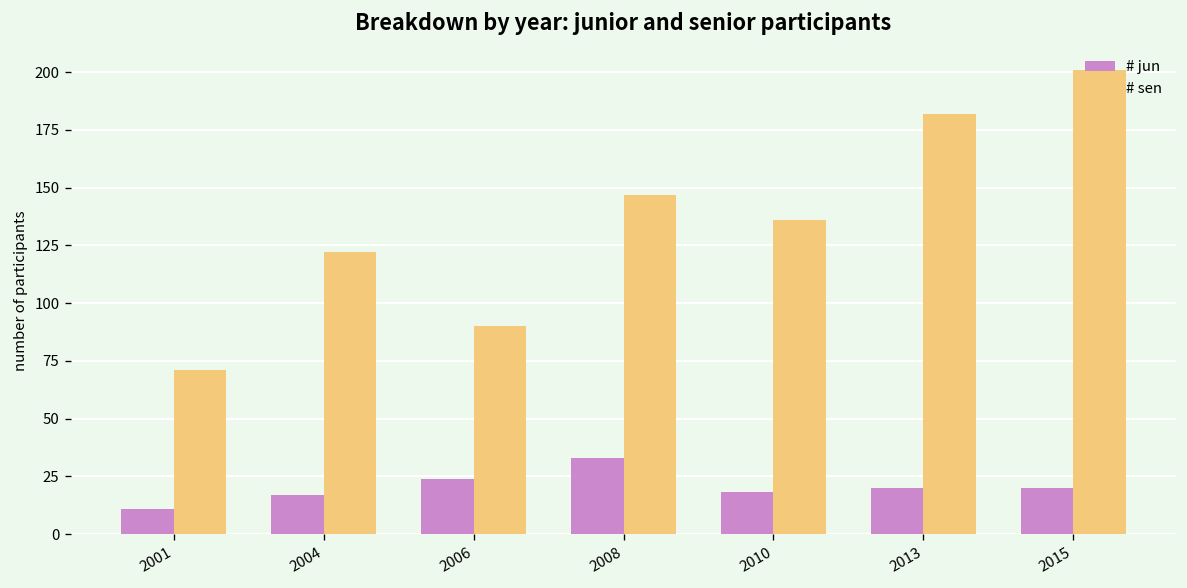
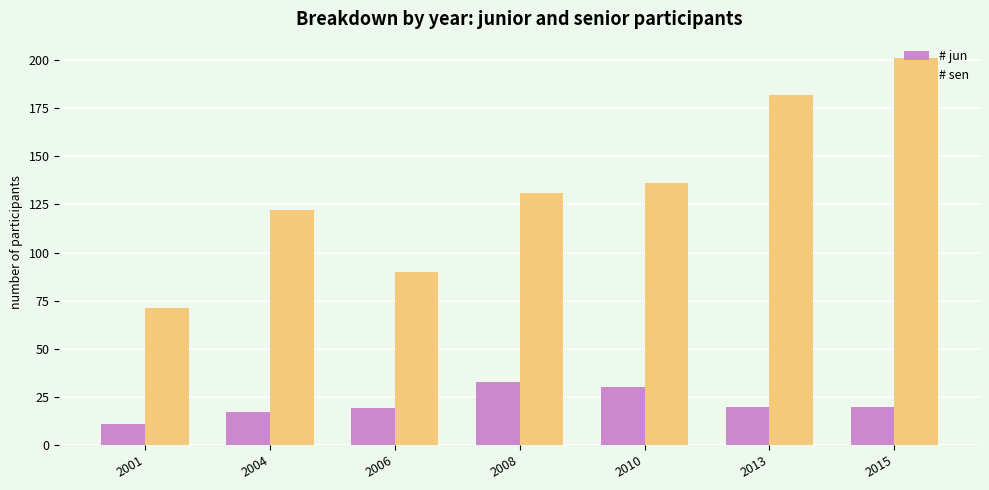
# jun, 2006: 24 -> 19
# sen, 2008: 147 -> 131
# jun, 2010: 18 -> 30
